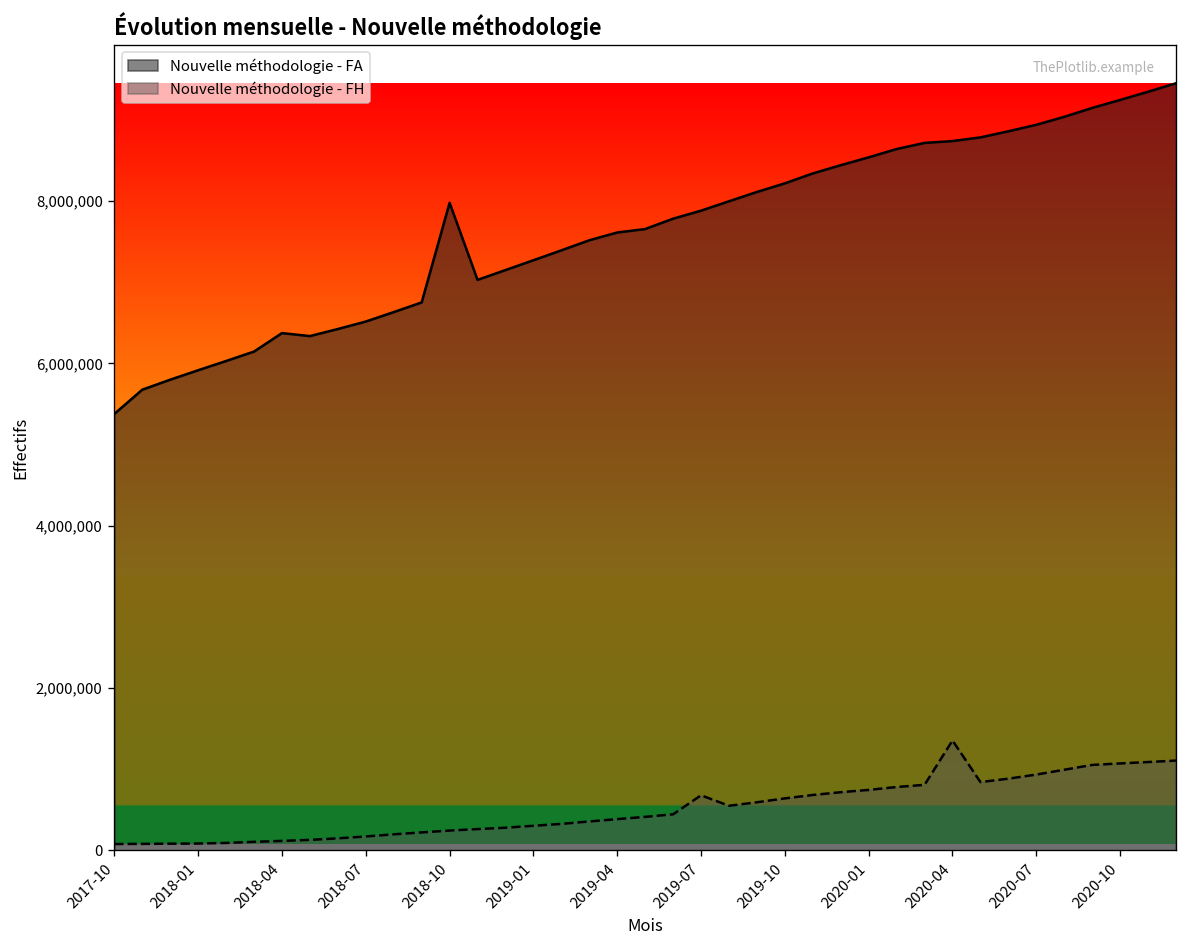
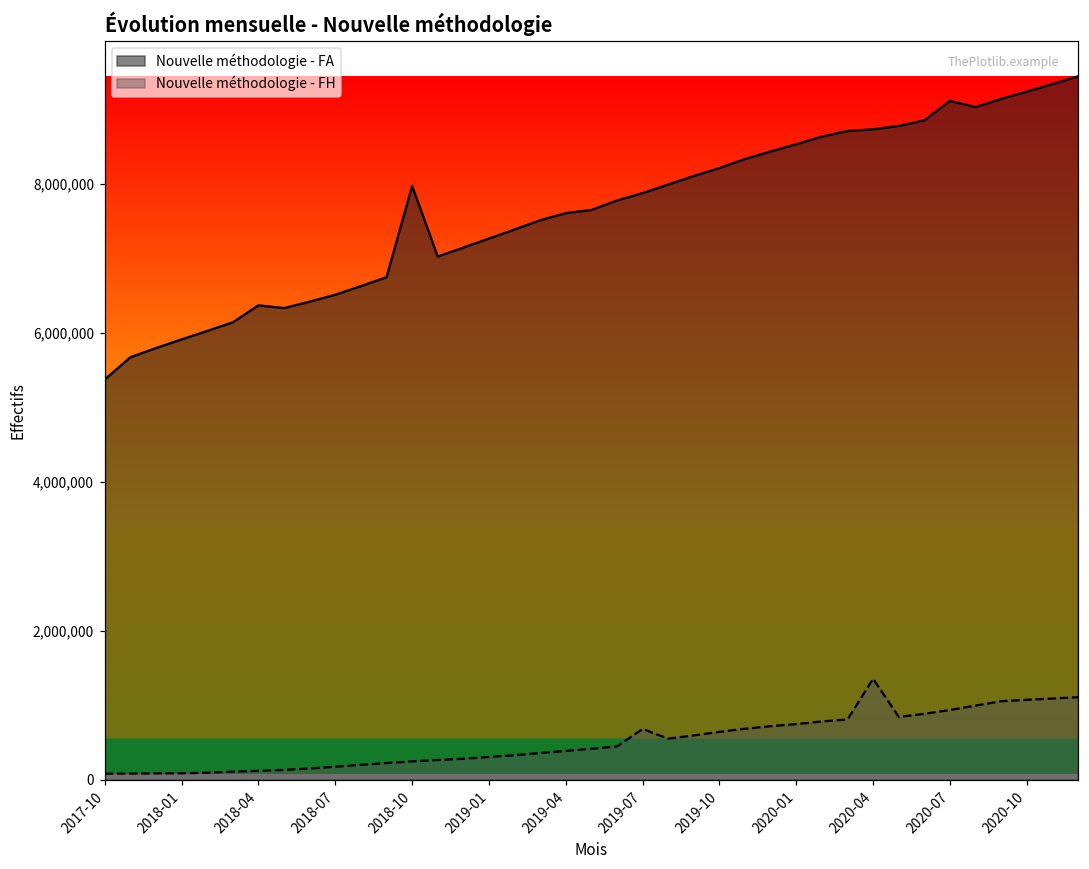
Nouvelle méthodologie - FA, 2020-07: 8,900,000 -> 9,100,000
